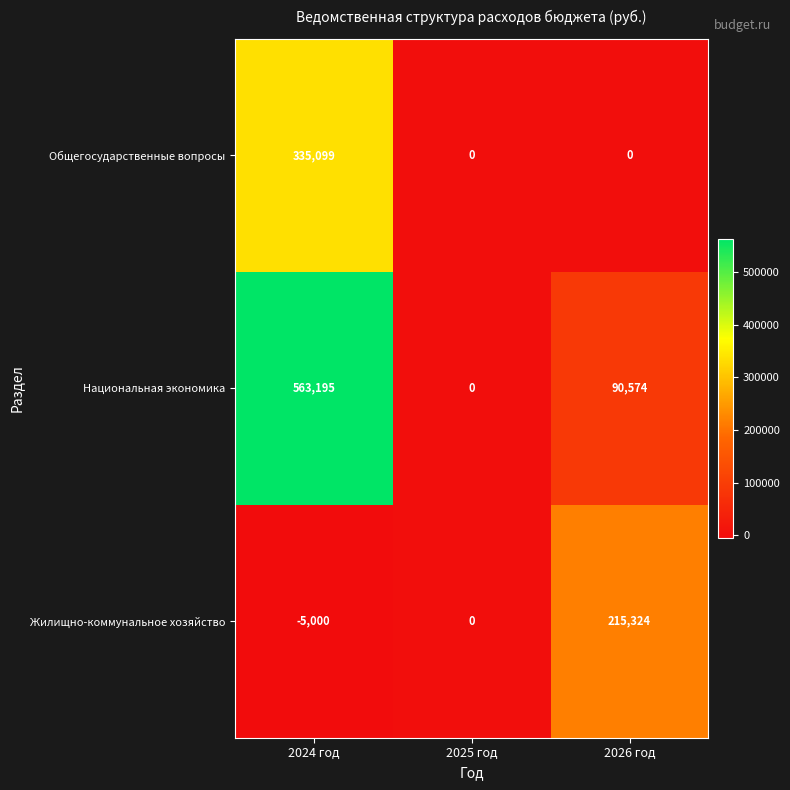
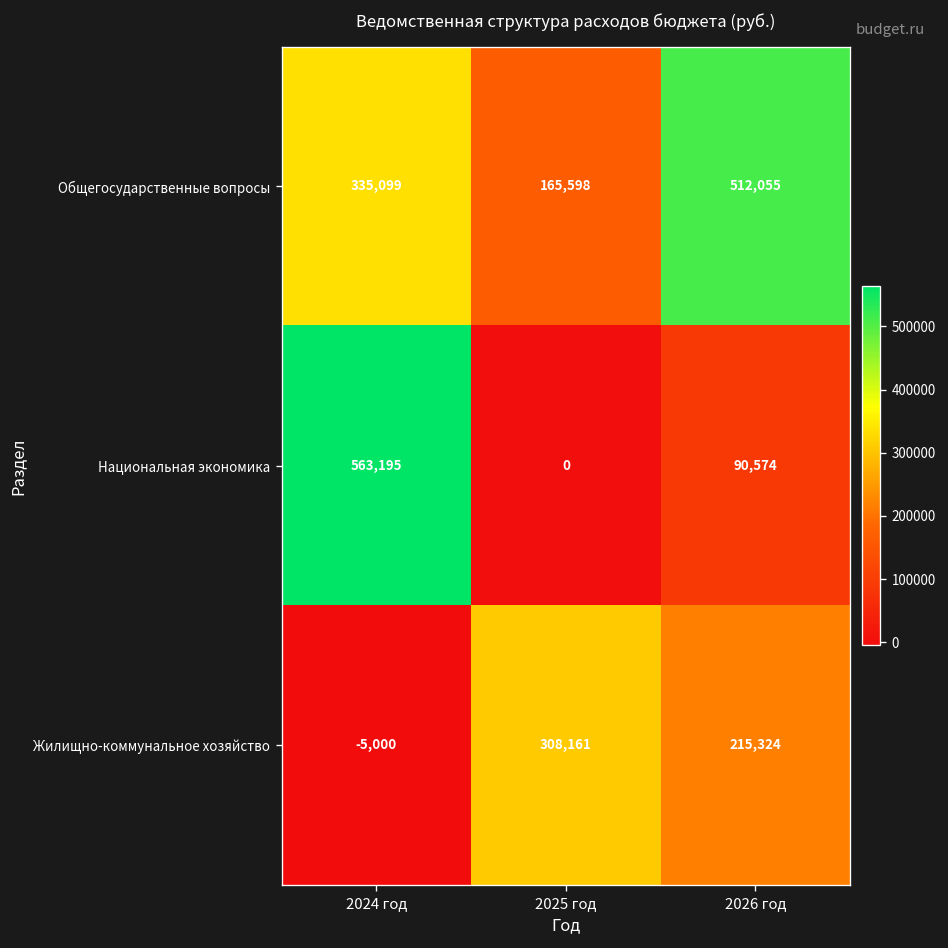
Общегосударственные вопросы, 2025 год: 0 -> 165,598
Общегосударственные вопросы, 2026 год: 0 -> 512,055
Жилищно-коммунальное хозяйство, 2025 год: 0 -> 308,161
